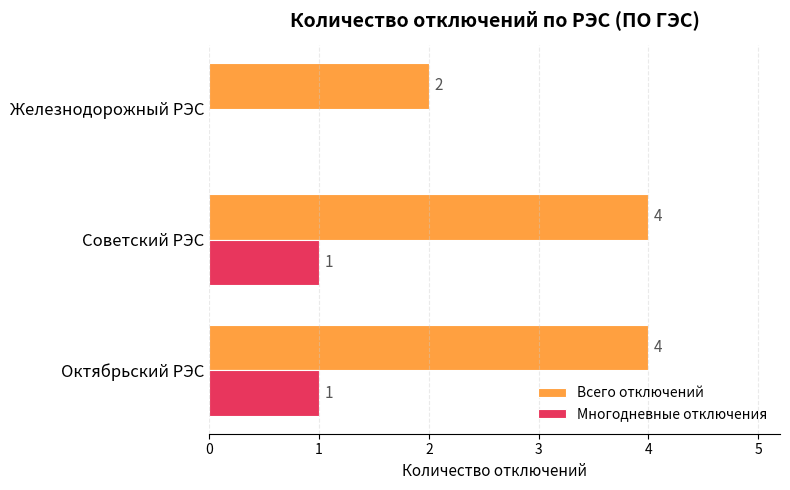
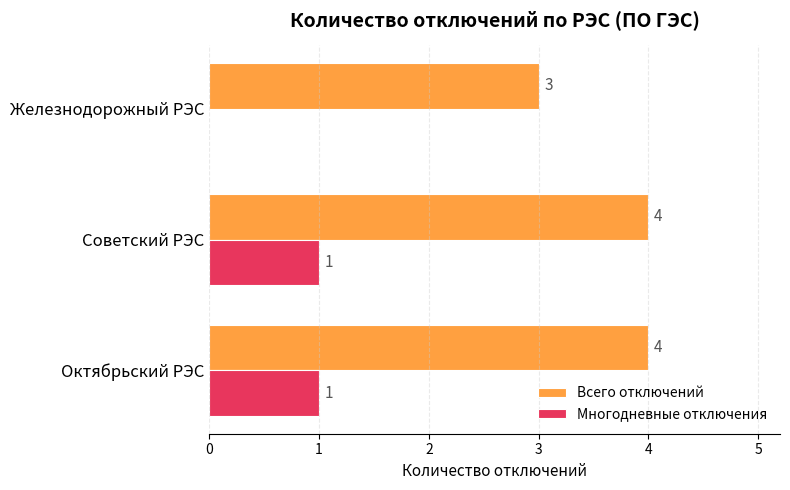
Всего отключений, Железнодорожный РЭС: 2 -> 3
